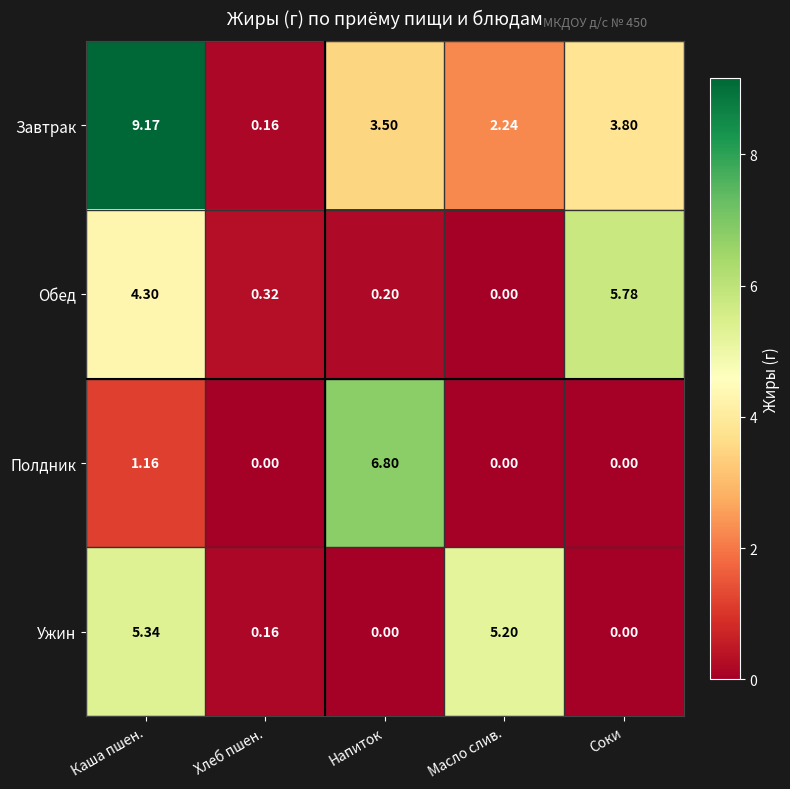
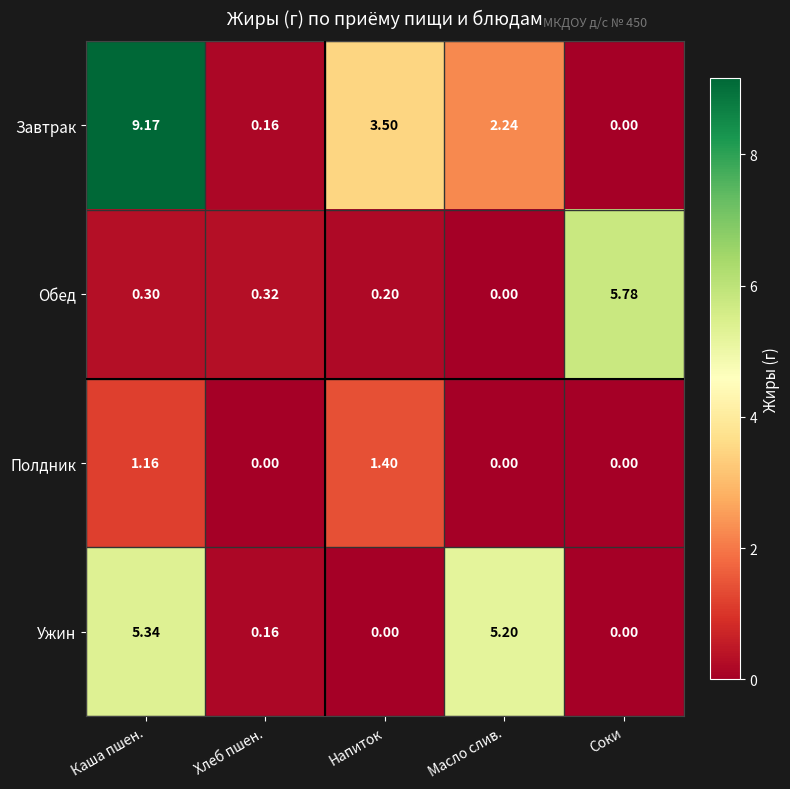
Завтрак, Соки: 3.80 -> 0.00
Обед, Каша пшен.: 4.30 -> 0.30
Полдник, Напиток: 6.80 -> 1.40
